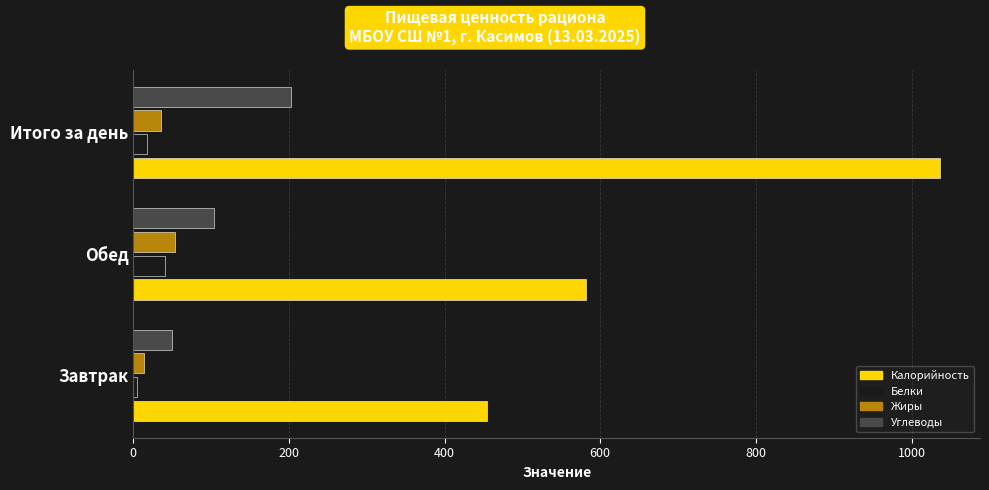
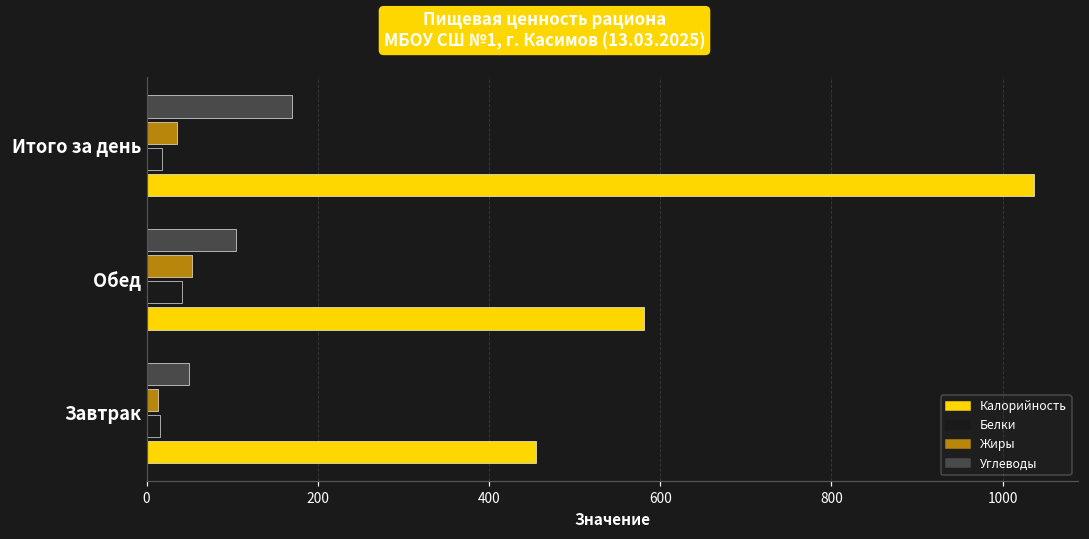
Углеводы, Итого за день: 200 -> 170
Белки, Завтрак: 10 -> 20
